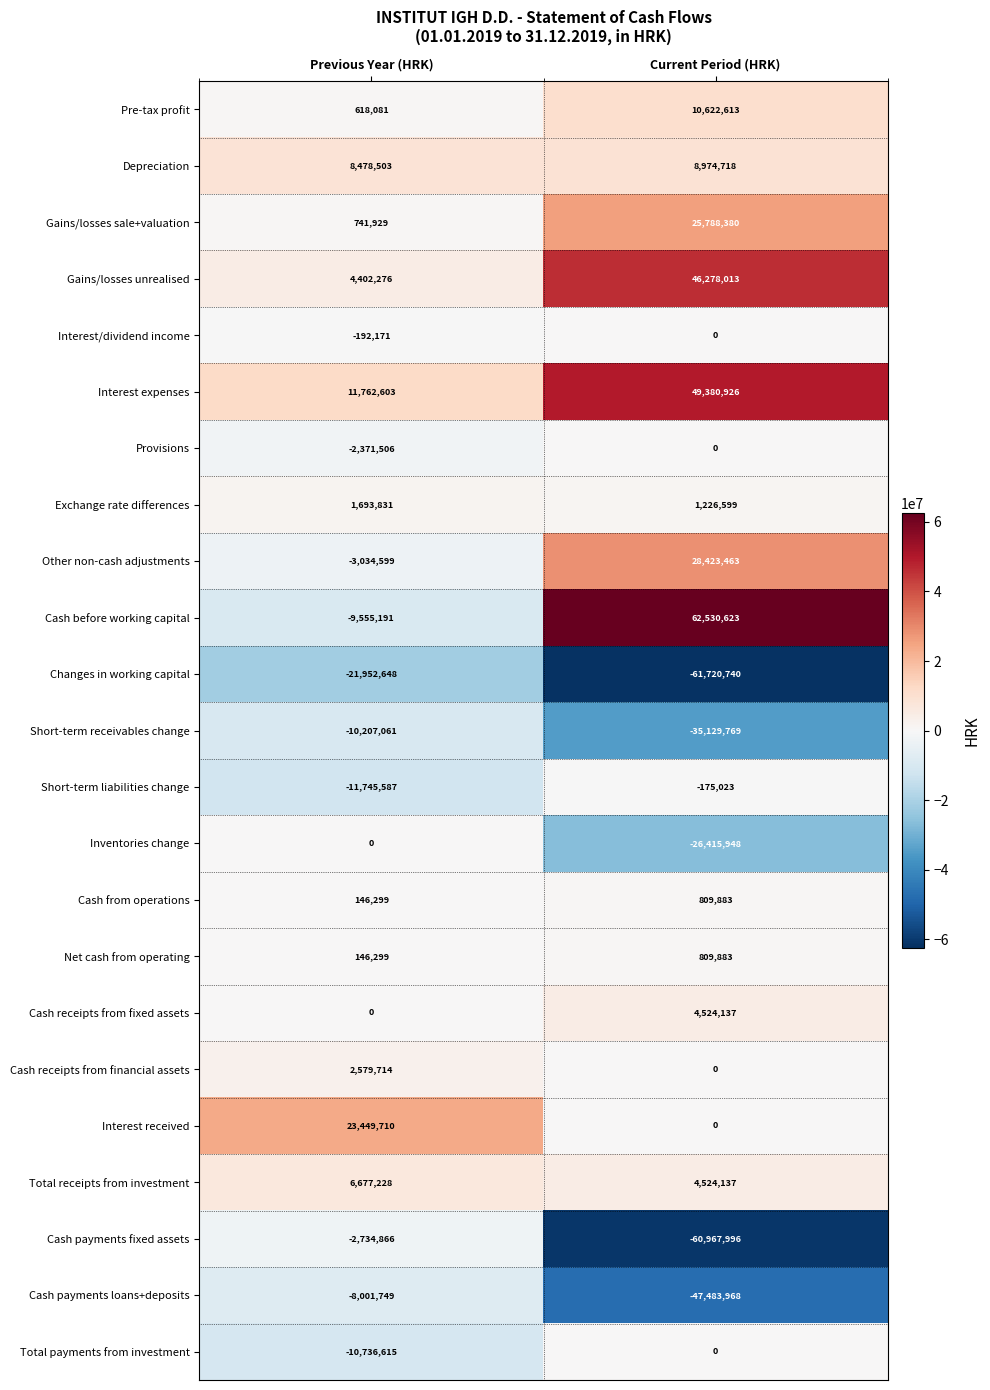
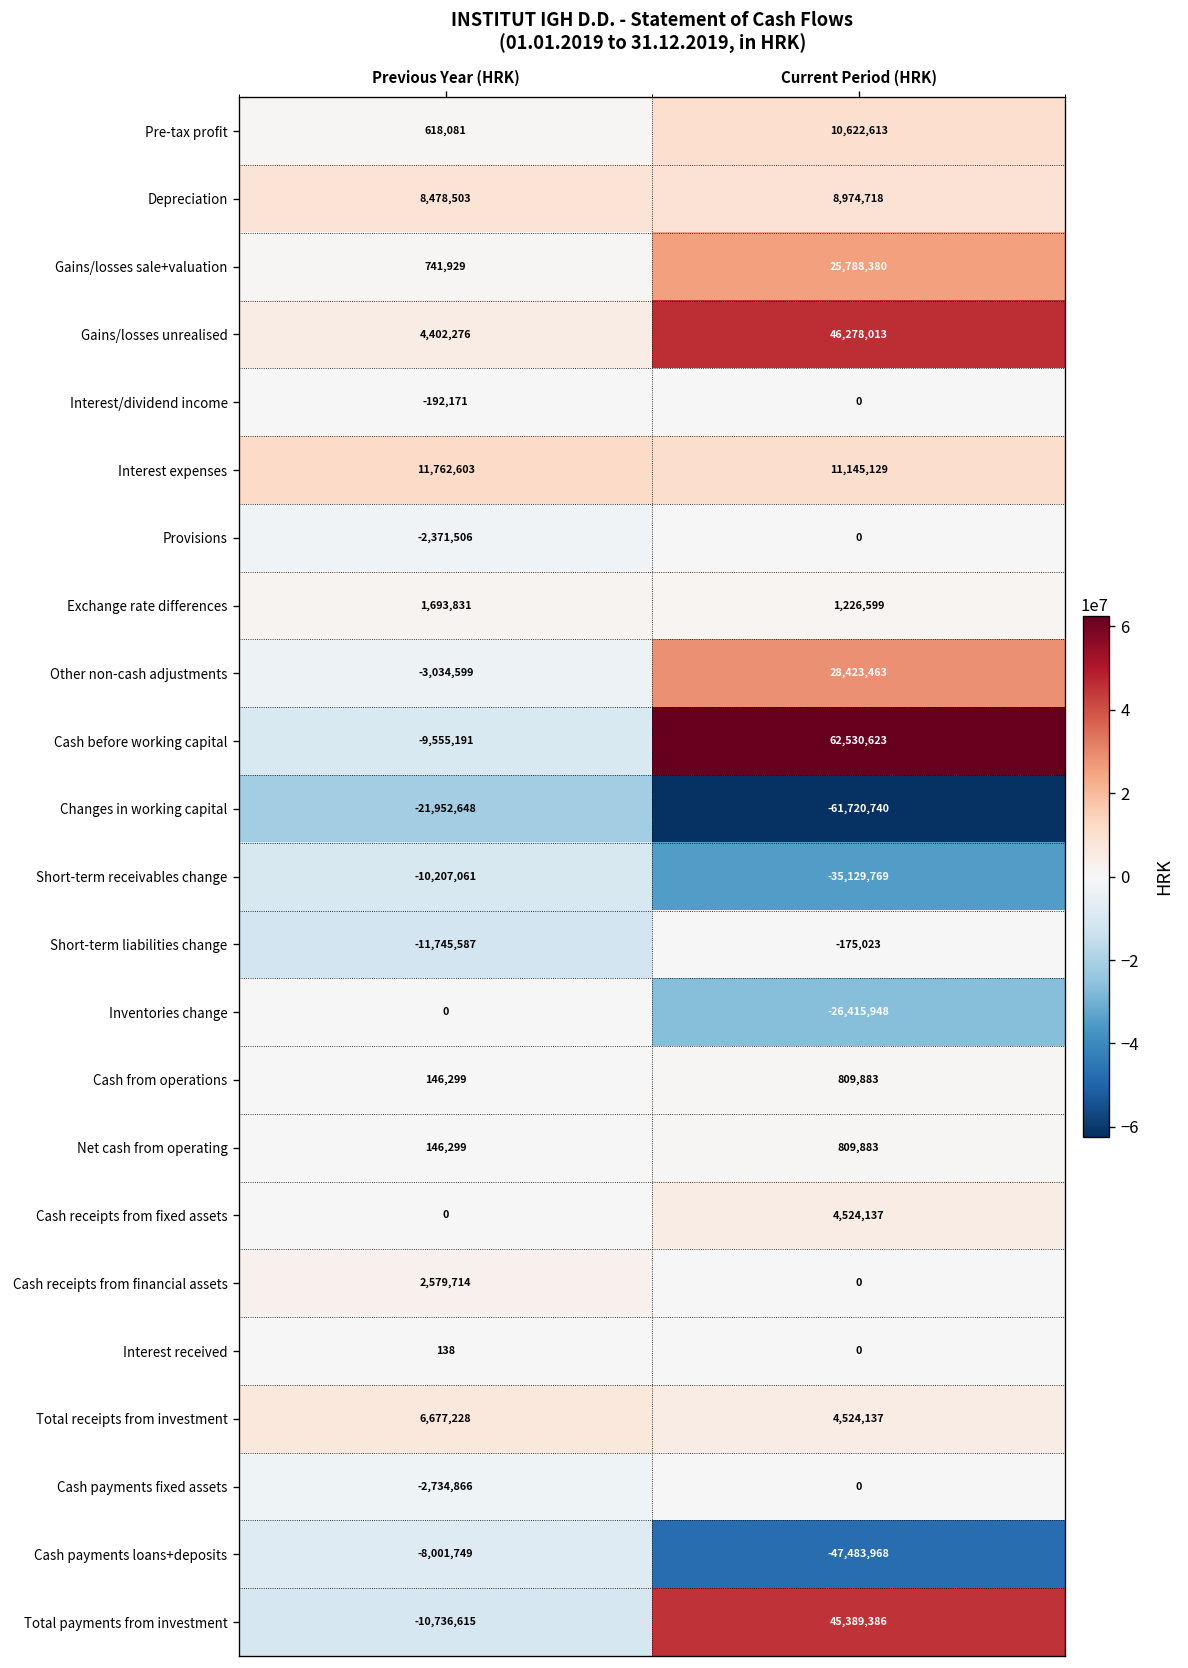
Interest expenses, Current Period (HRK): 49,380,926 -> 11,145,129
Interest received, Previous Year (HRK): 23,449,710 -> 138
Cash payments fixed assets, Current Period (HRK): -60,967,996 -> 0
Total payments from investment, Current Period (HRK): 0 -> 45,389,386
